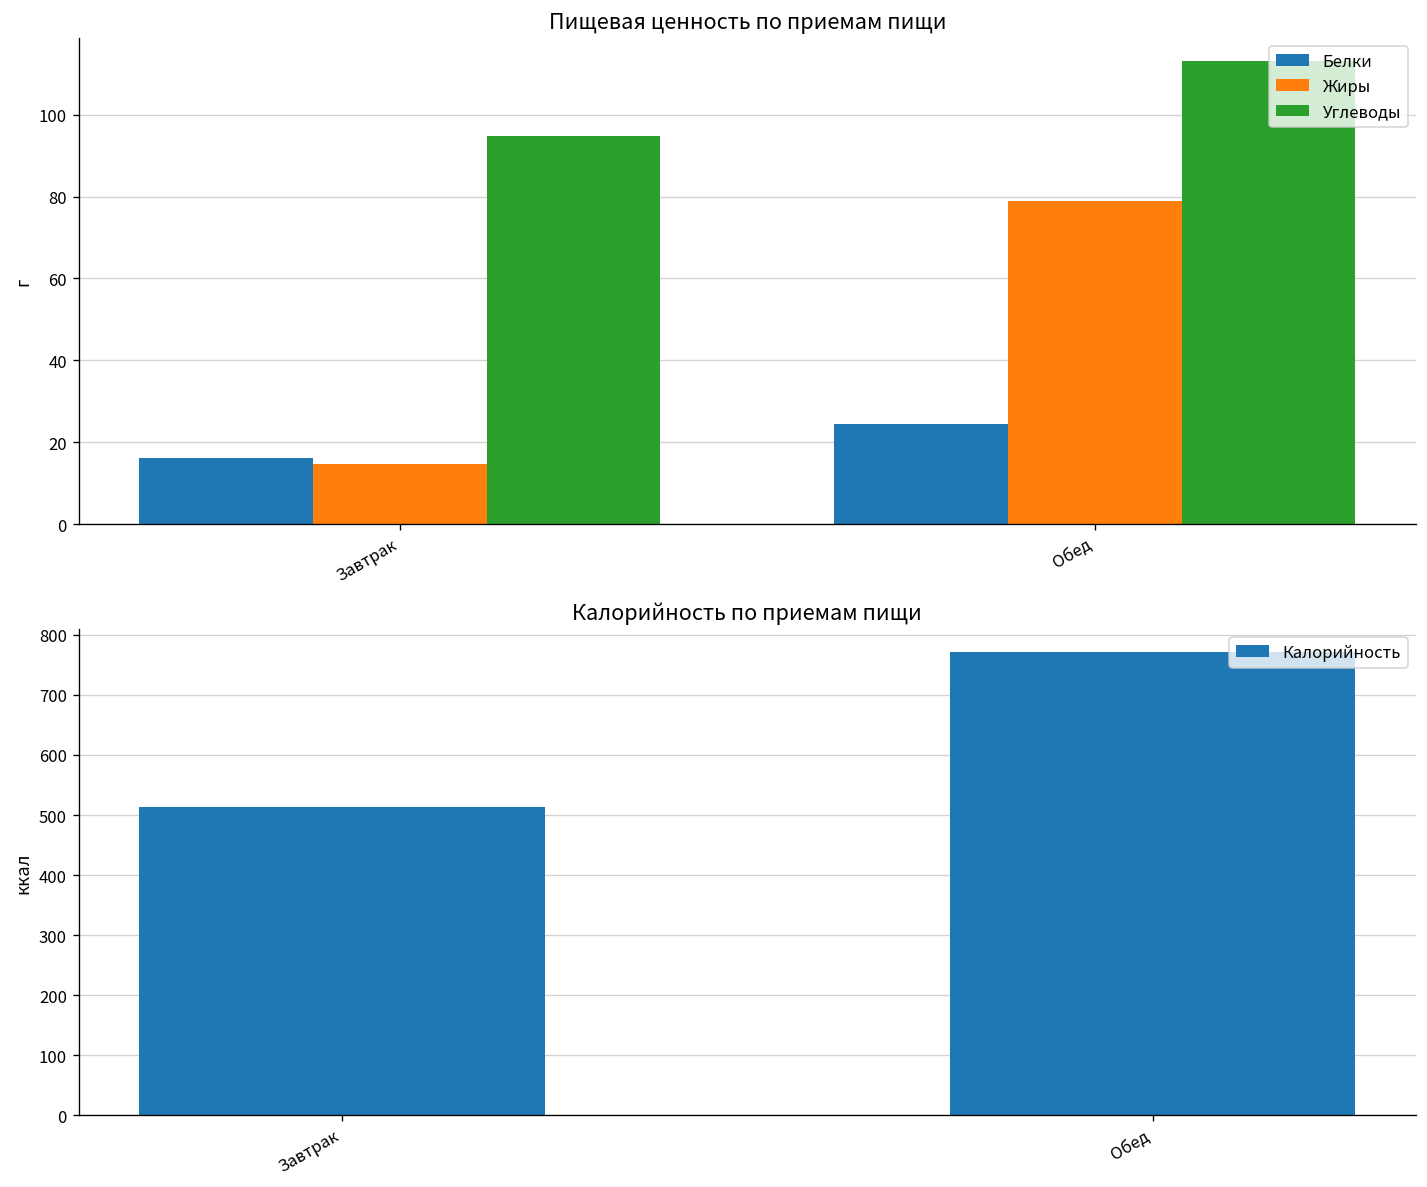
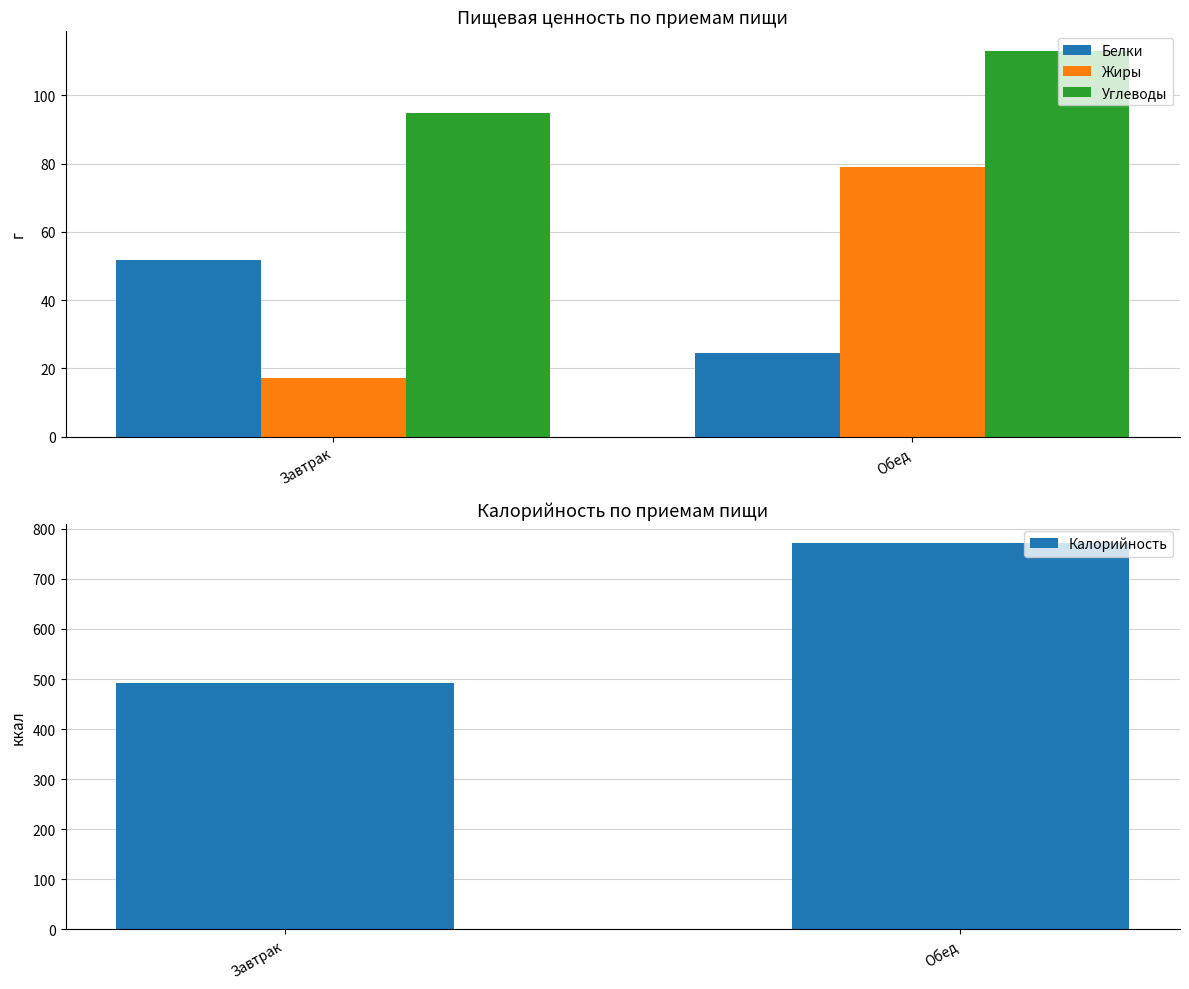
Пищевая ценность по приемам пищи, Белки, Завтрак: 16 -> 52
Пищевая ценность по приемам пищи, Жиры, Завтрак: 15 -> 17
Калорийность по приемам пищи, Завтрак: 510 -> 490
